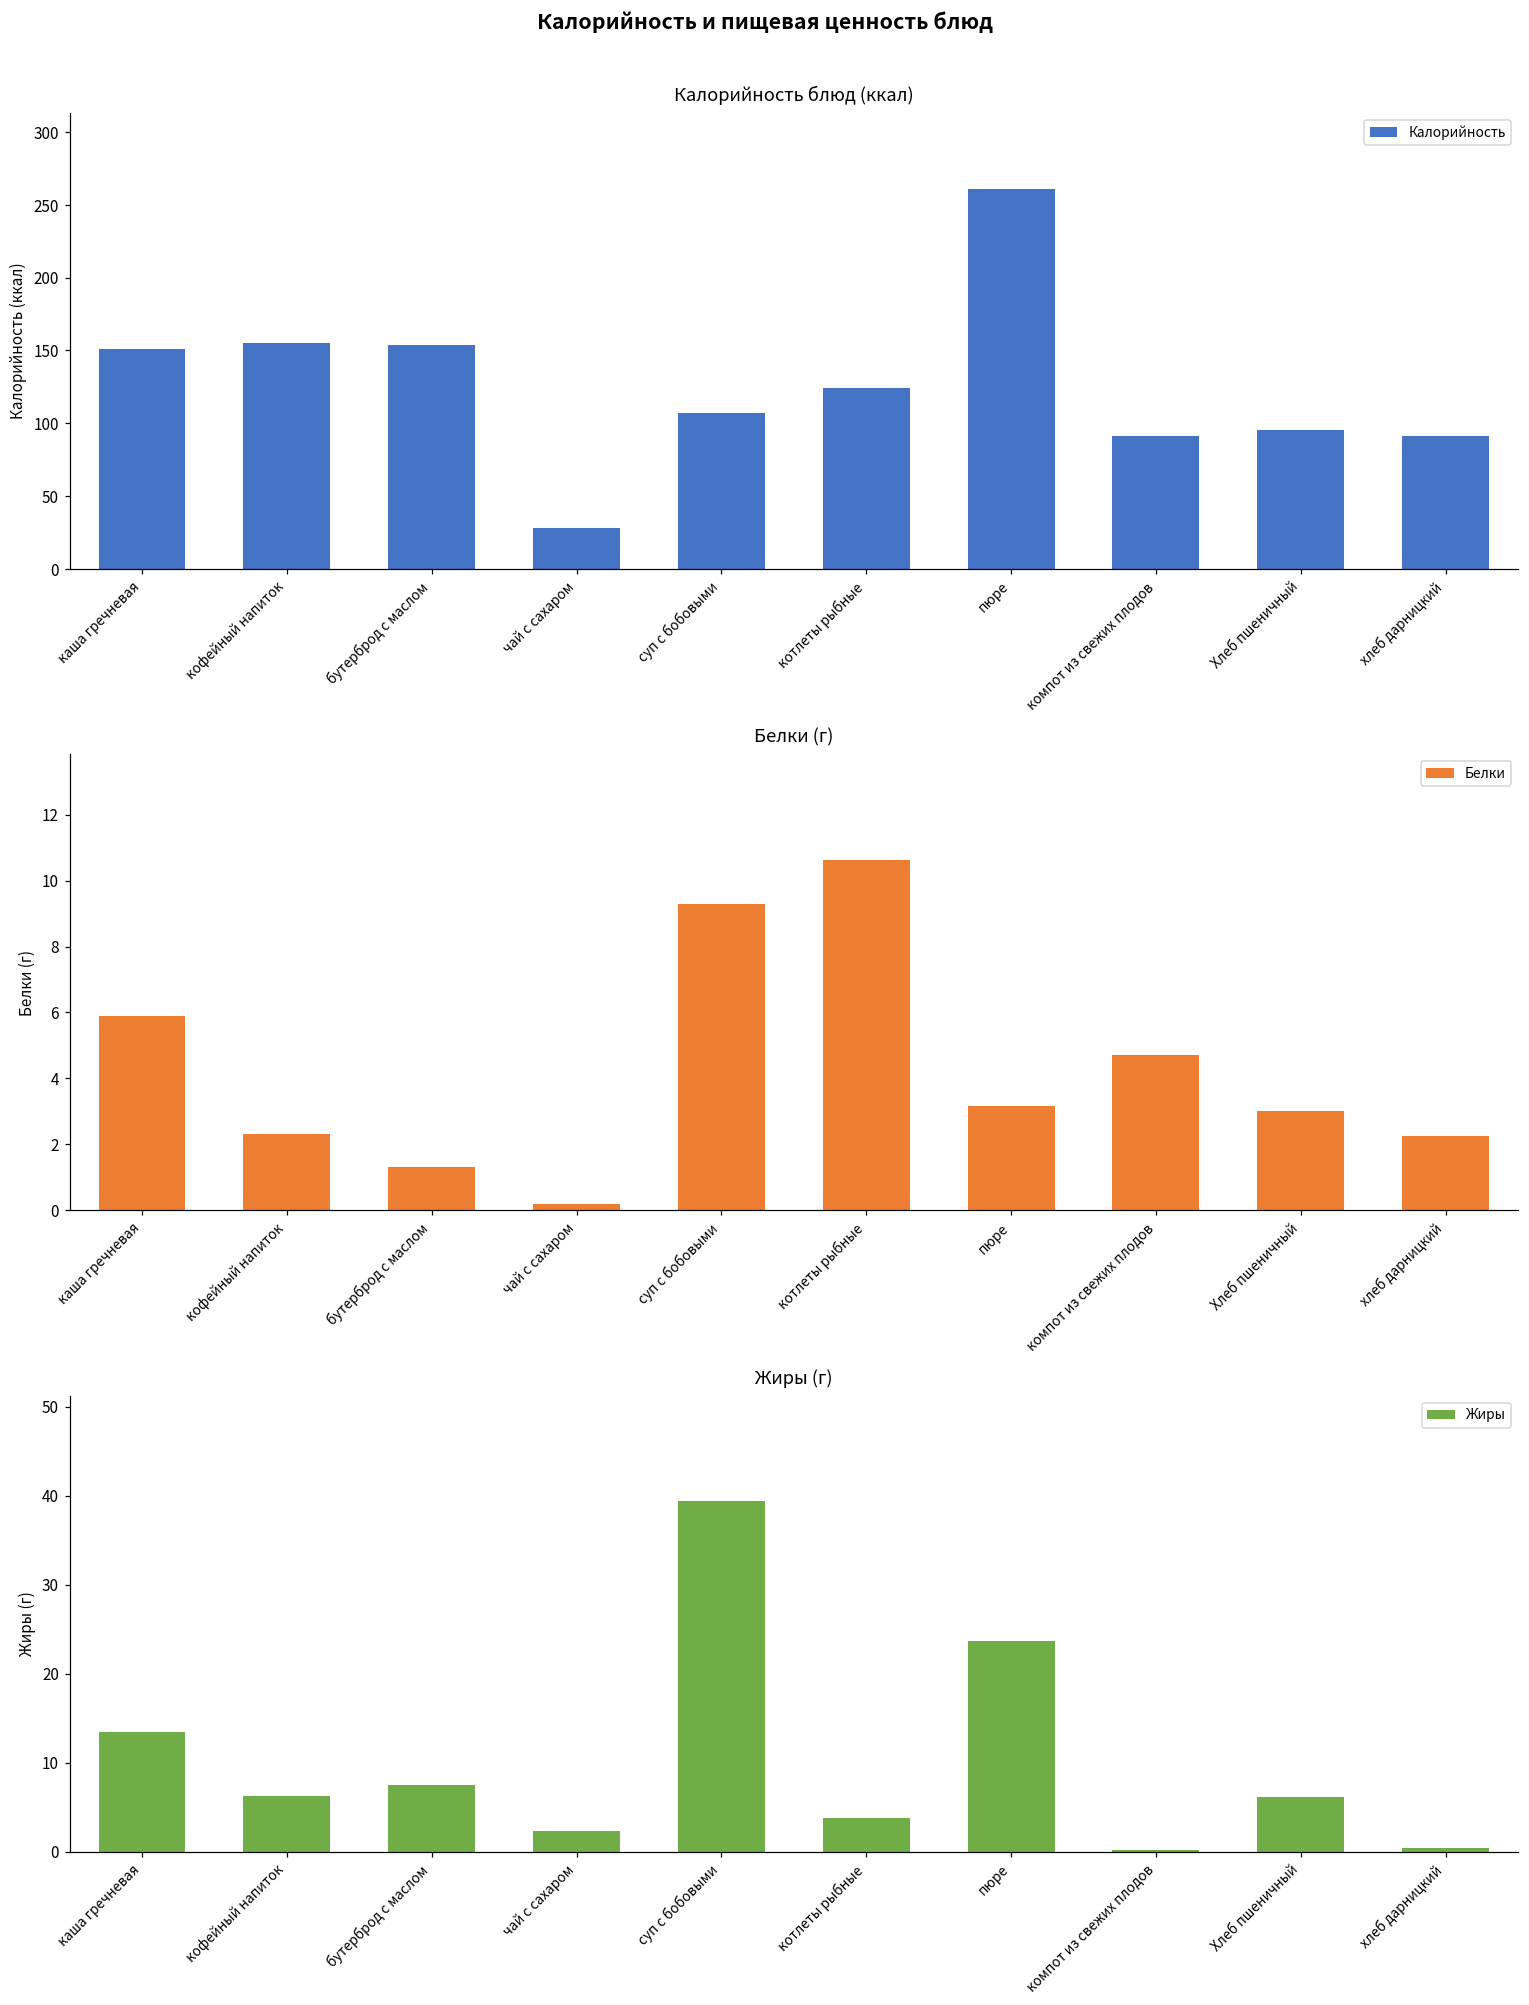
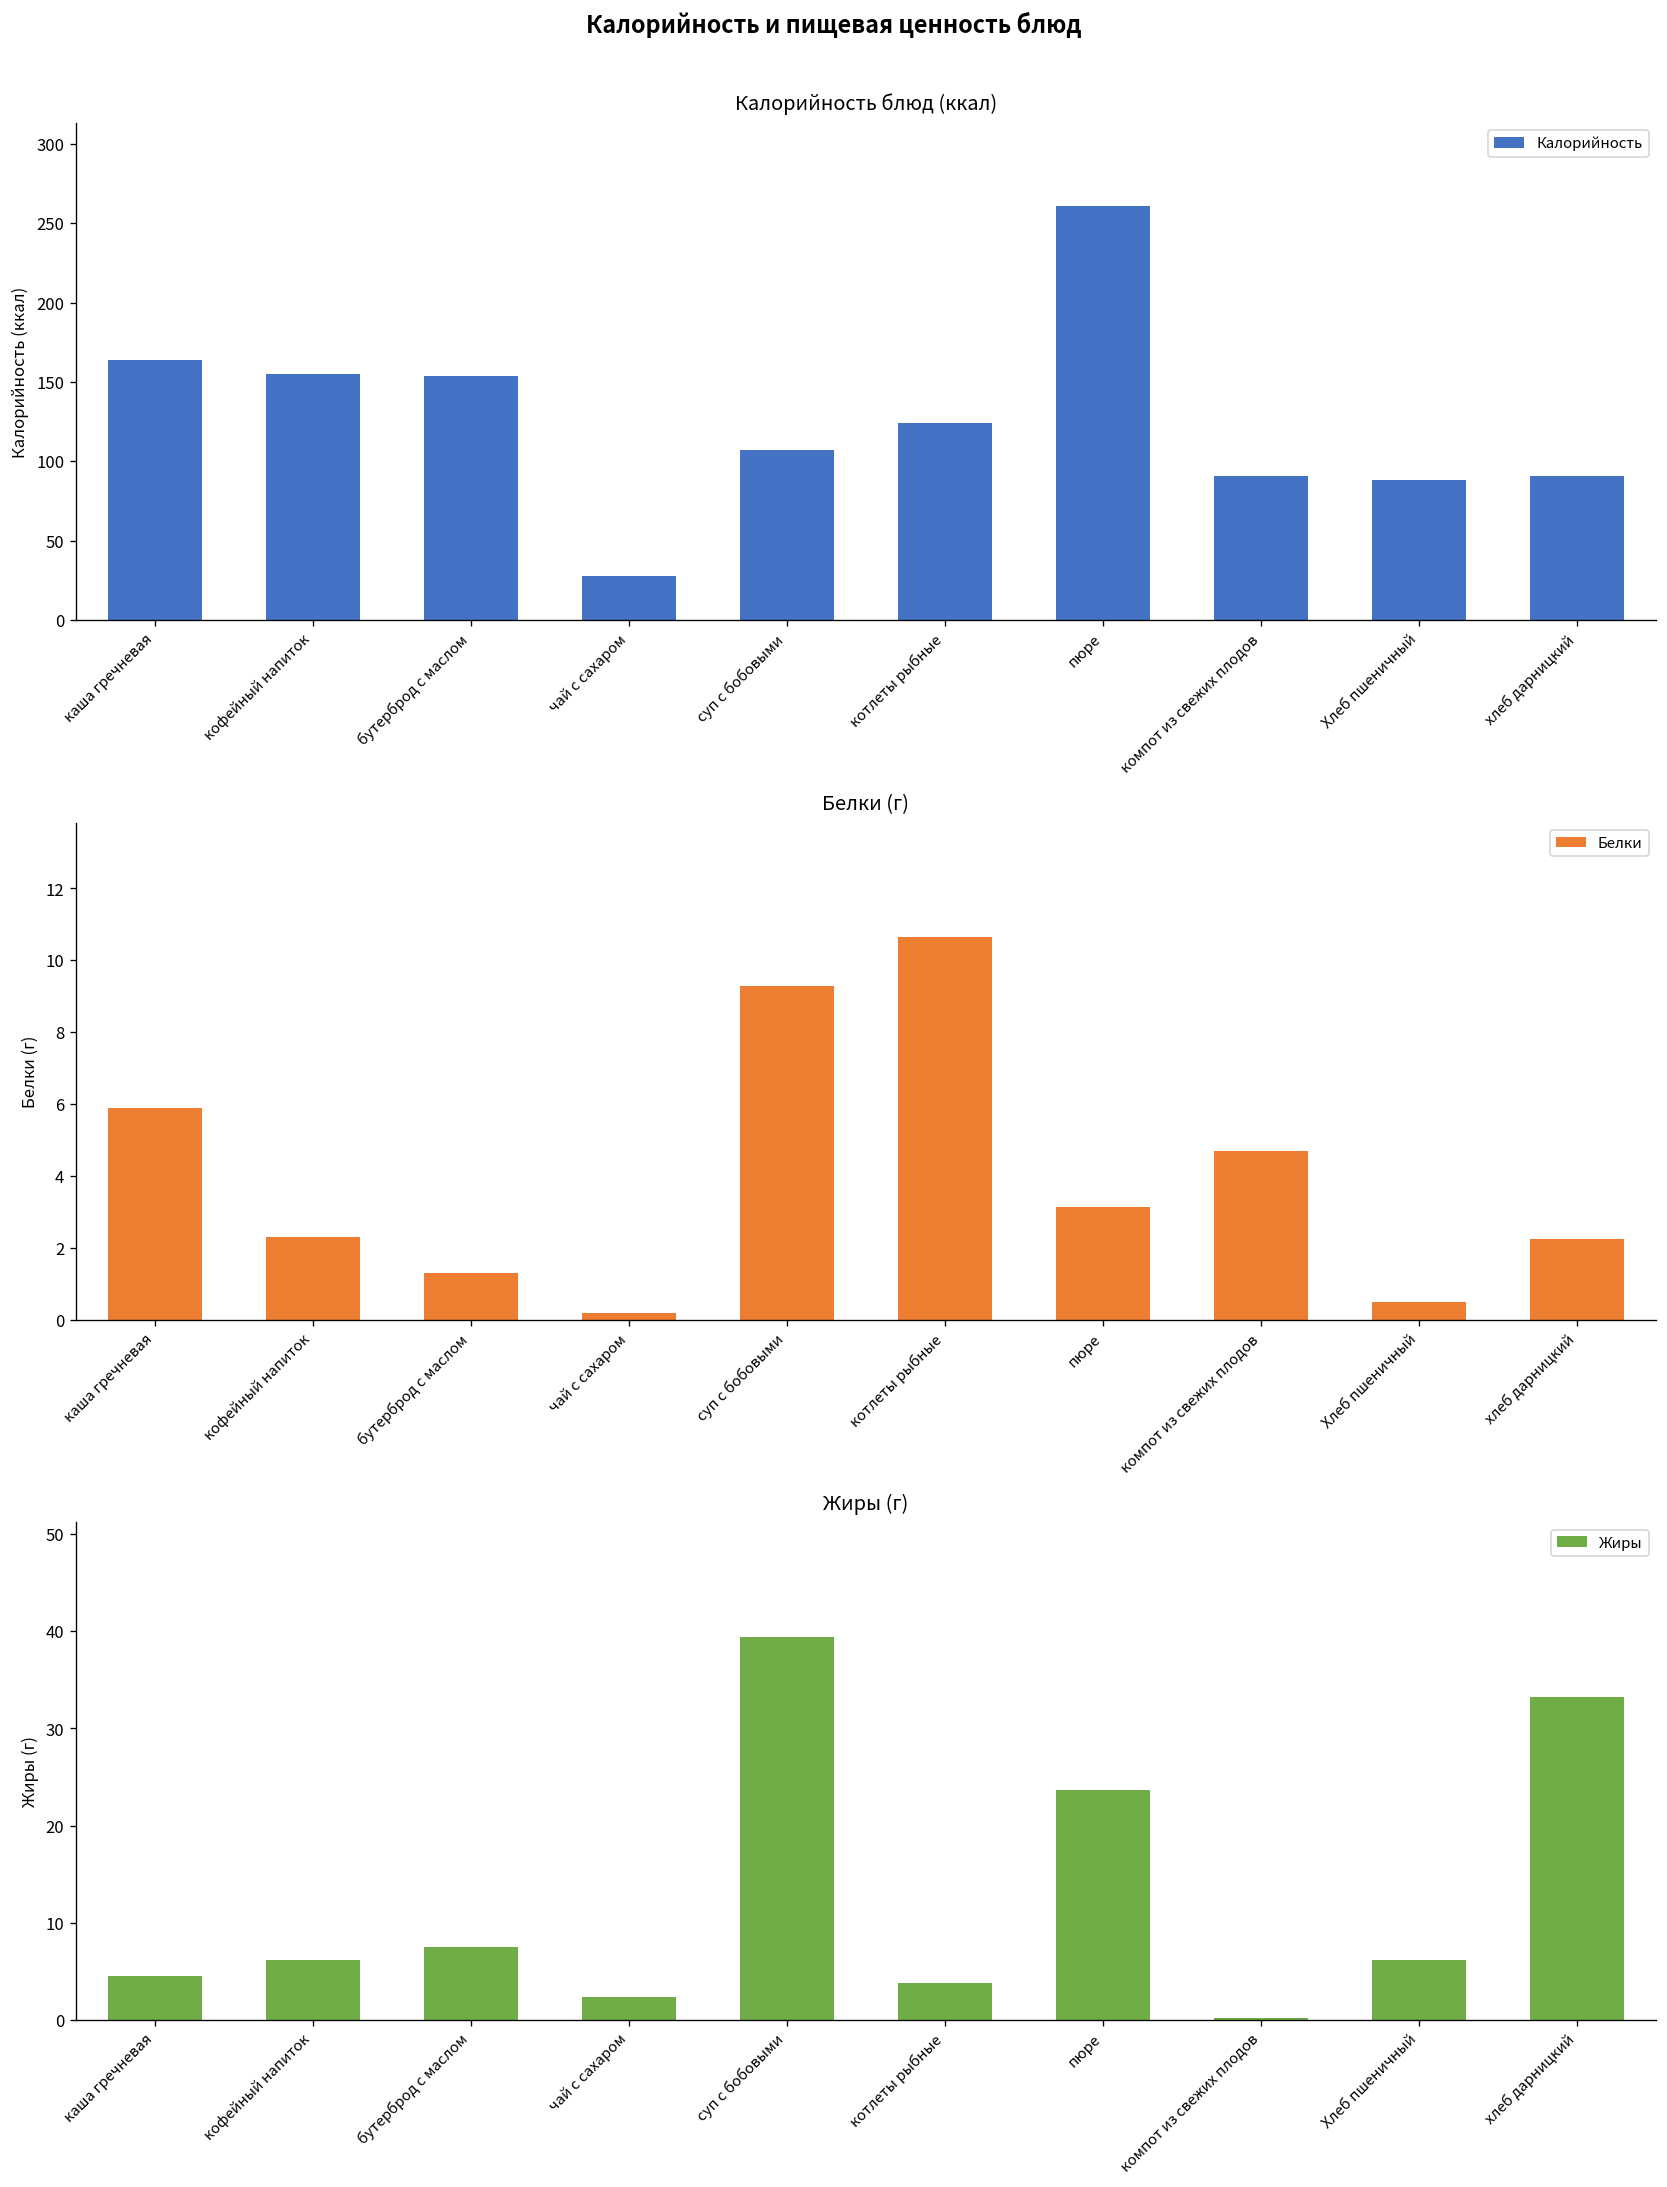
Калорийность блюд (ккал), каша гречневая: 151 -> 164
Калорийность блюд (ккал), Хлеб пшеничный: 95 -> 88
Белки (г), Хлеб пшеничный: 3.0 -> 0.5
Жиры (г), каша гречневая: 14 -> 5
Жиры (г), хлеб дарницкий: 0 -> 33
